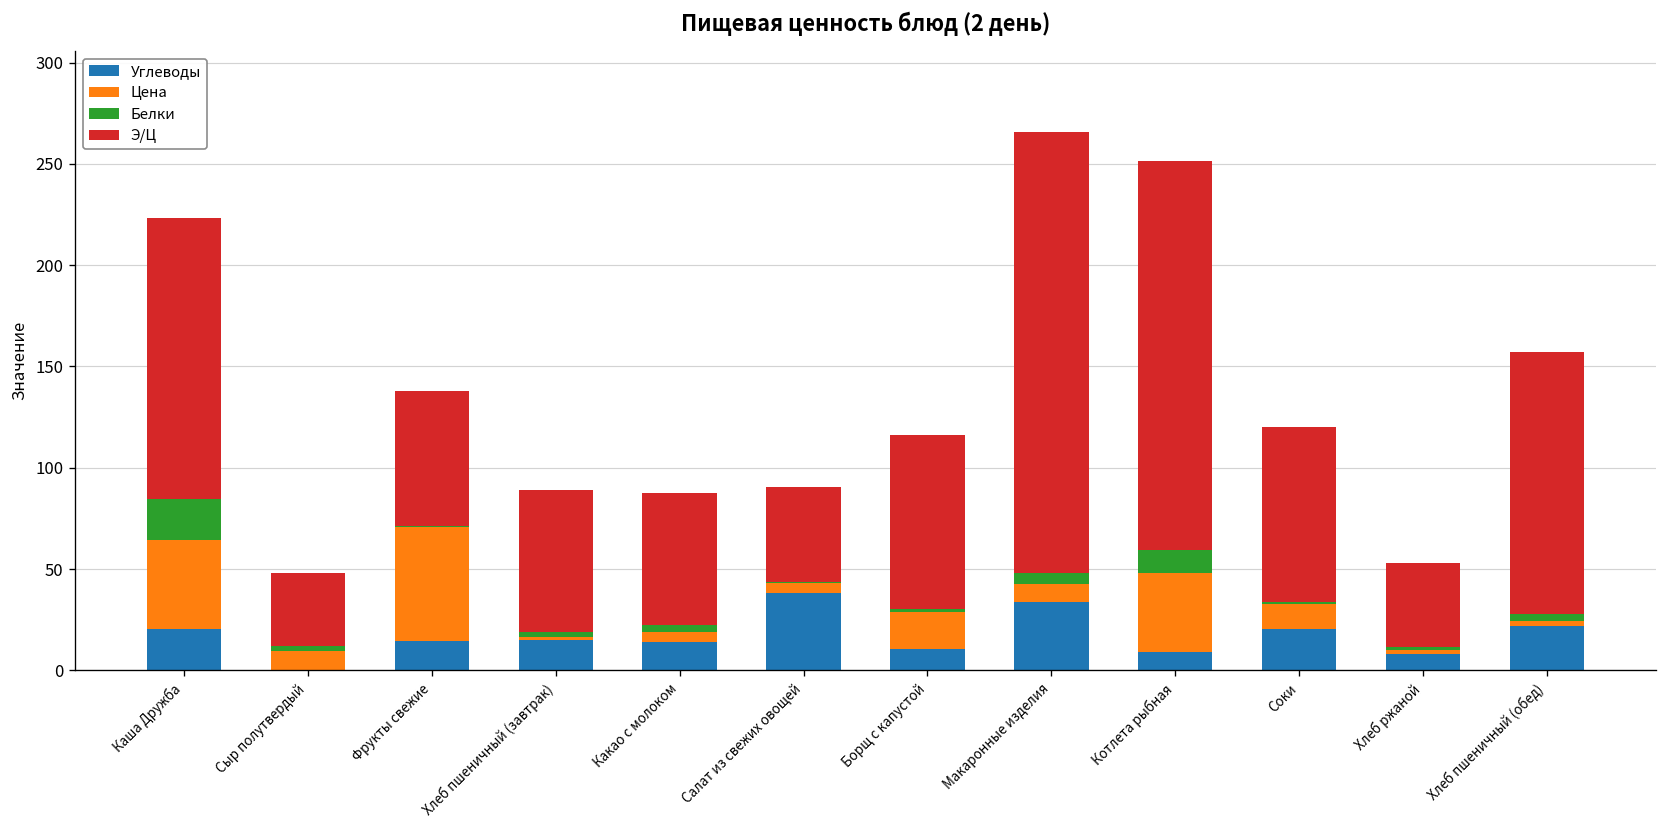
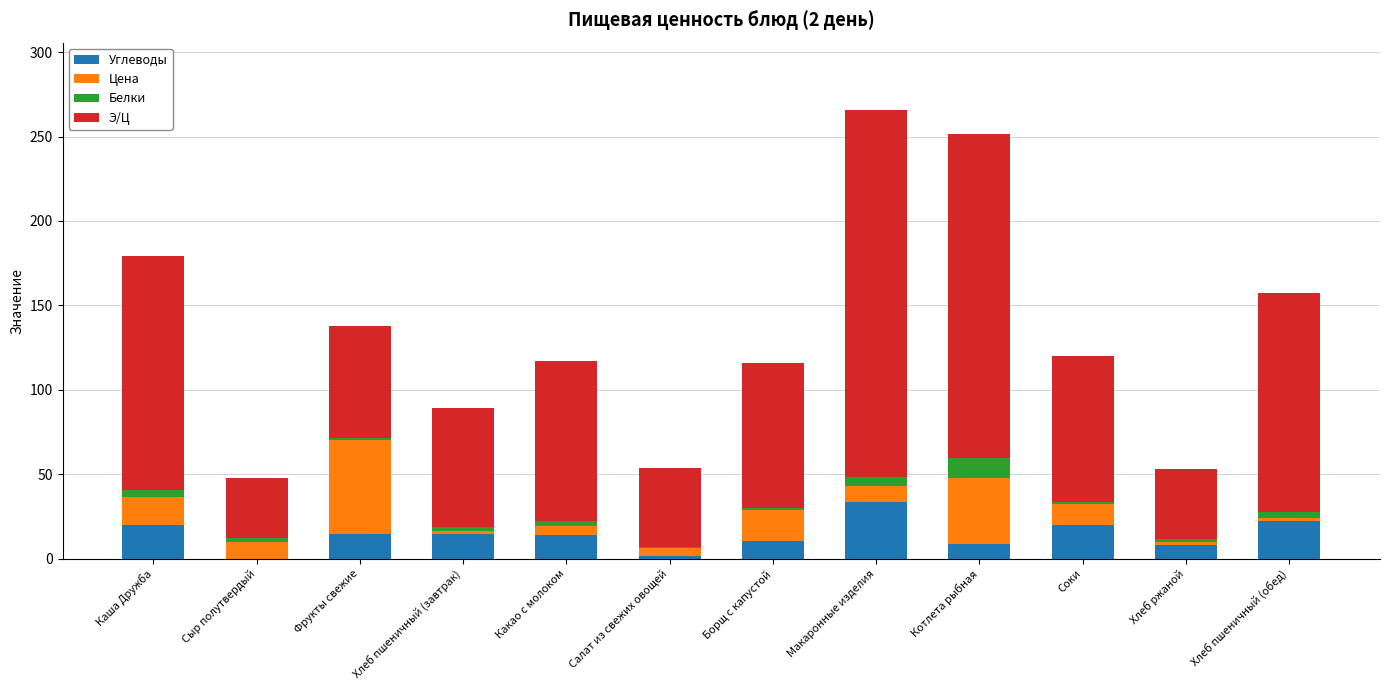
Цена, Каша Дружба: 44 -> 17
Белки, Каша Дружба: 20 -> 4
Э/Ц, Какао с молоком: 65 -> 95
Углеводы, Салат из свежих овощей: 38 -> 2
